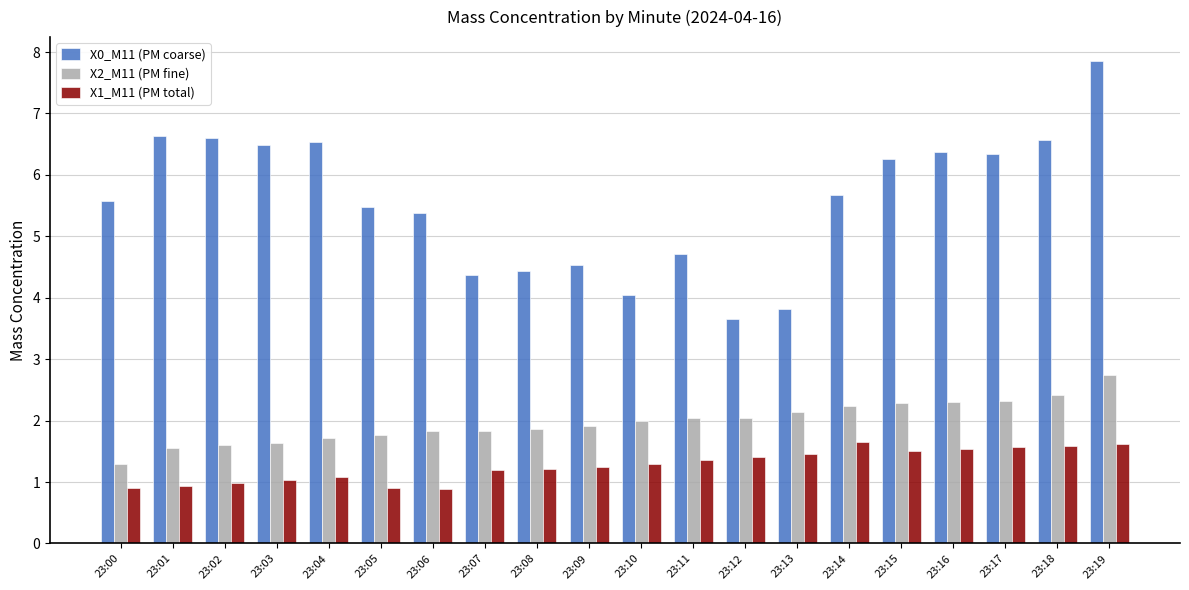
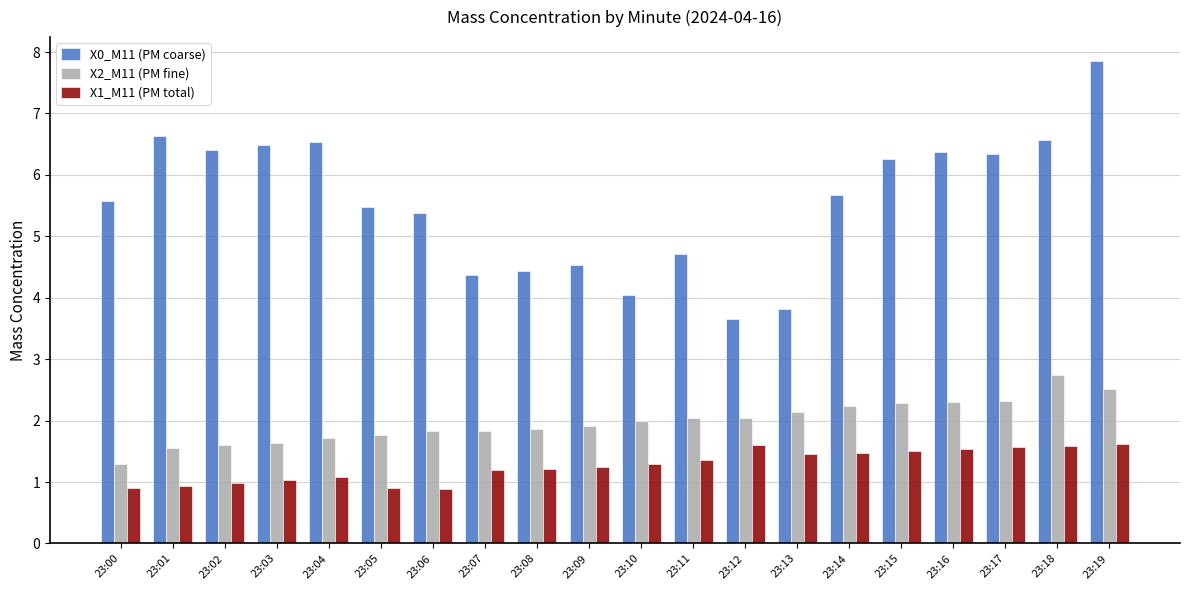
X0_M11 (PM coarse), 23:02: 6.6 -> 6.4
X1_M11 (PM total), 23:12: 1.4 -> 1.6
X1_M11 (PM total), 23:14: 1.7 -> 1.5
X2_M11 (PM fine), 23:18: 2.4 -> 2.8
X2_M11 (PM fine), 23:19: 2.8 -> 2.5
